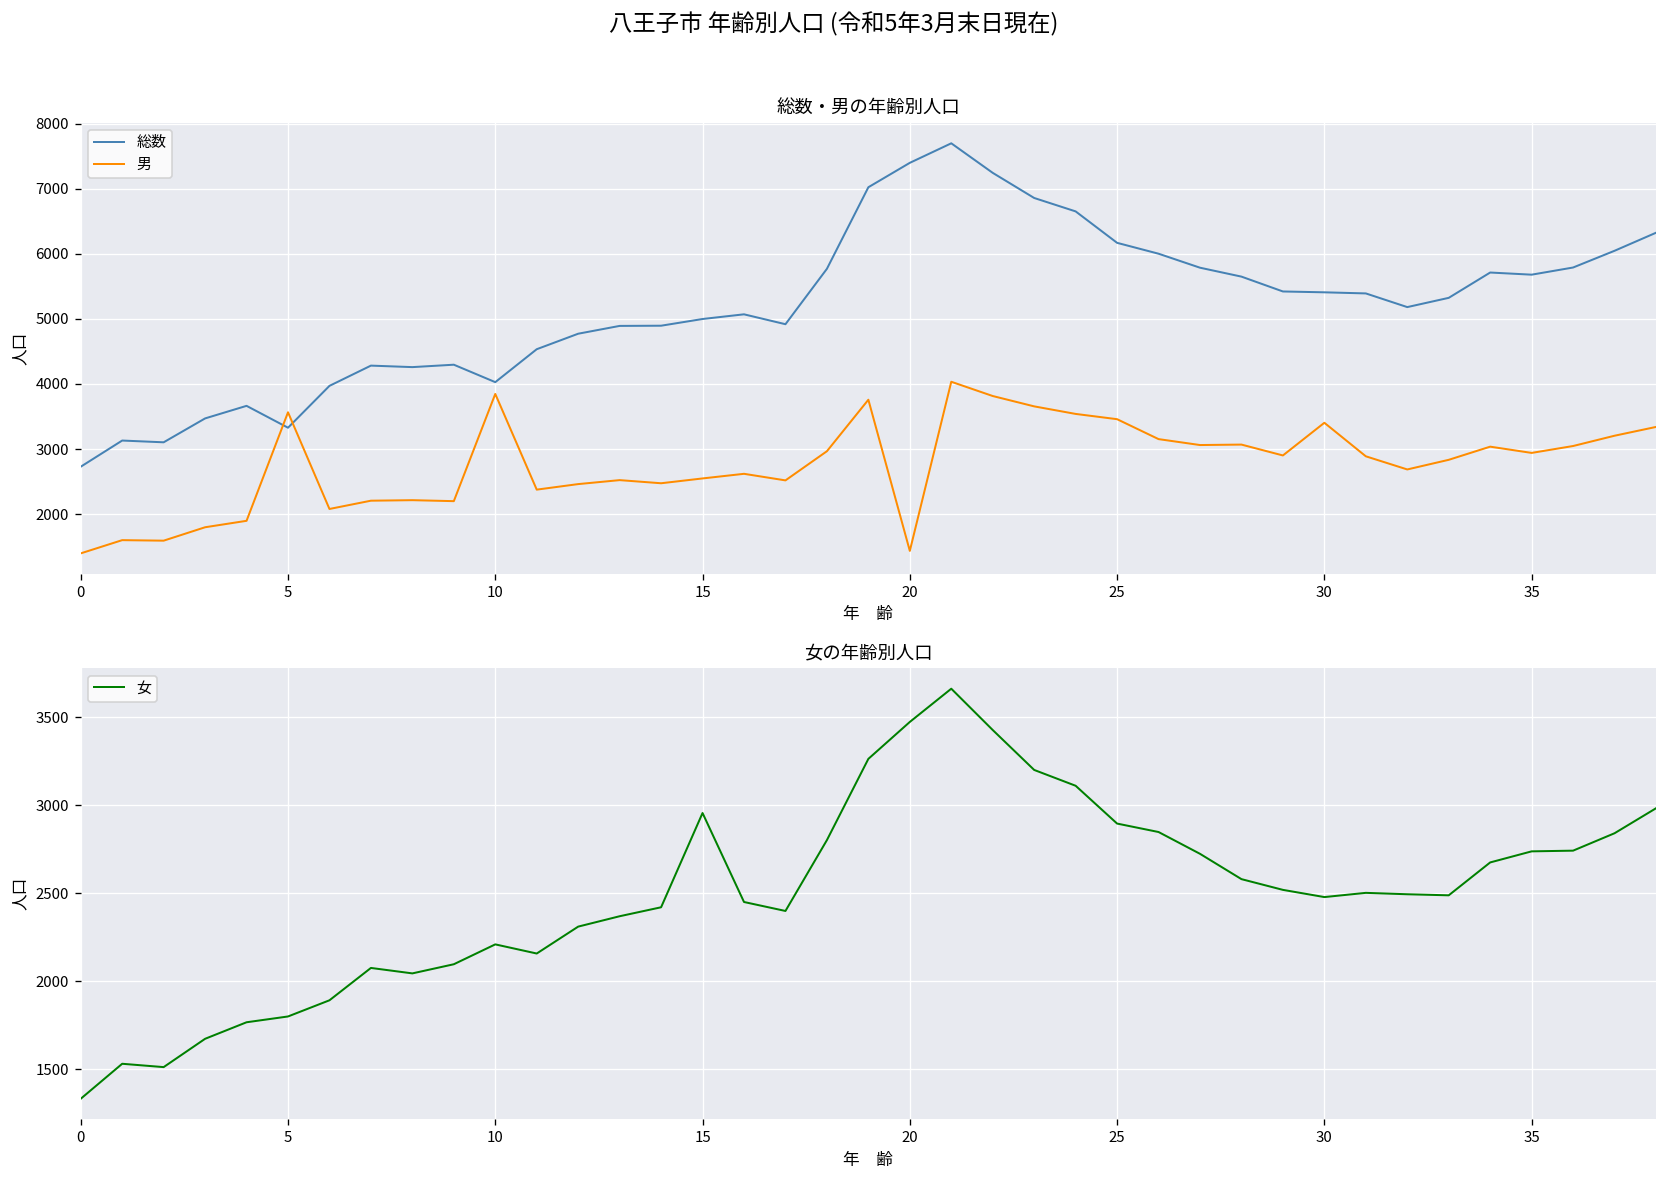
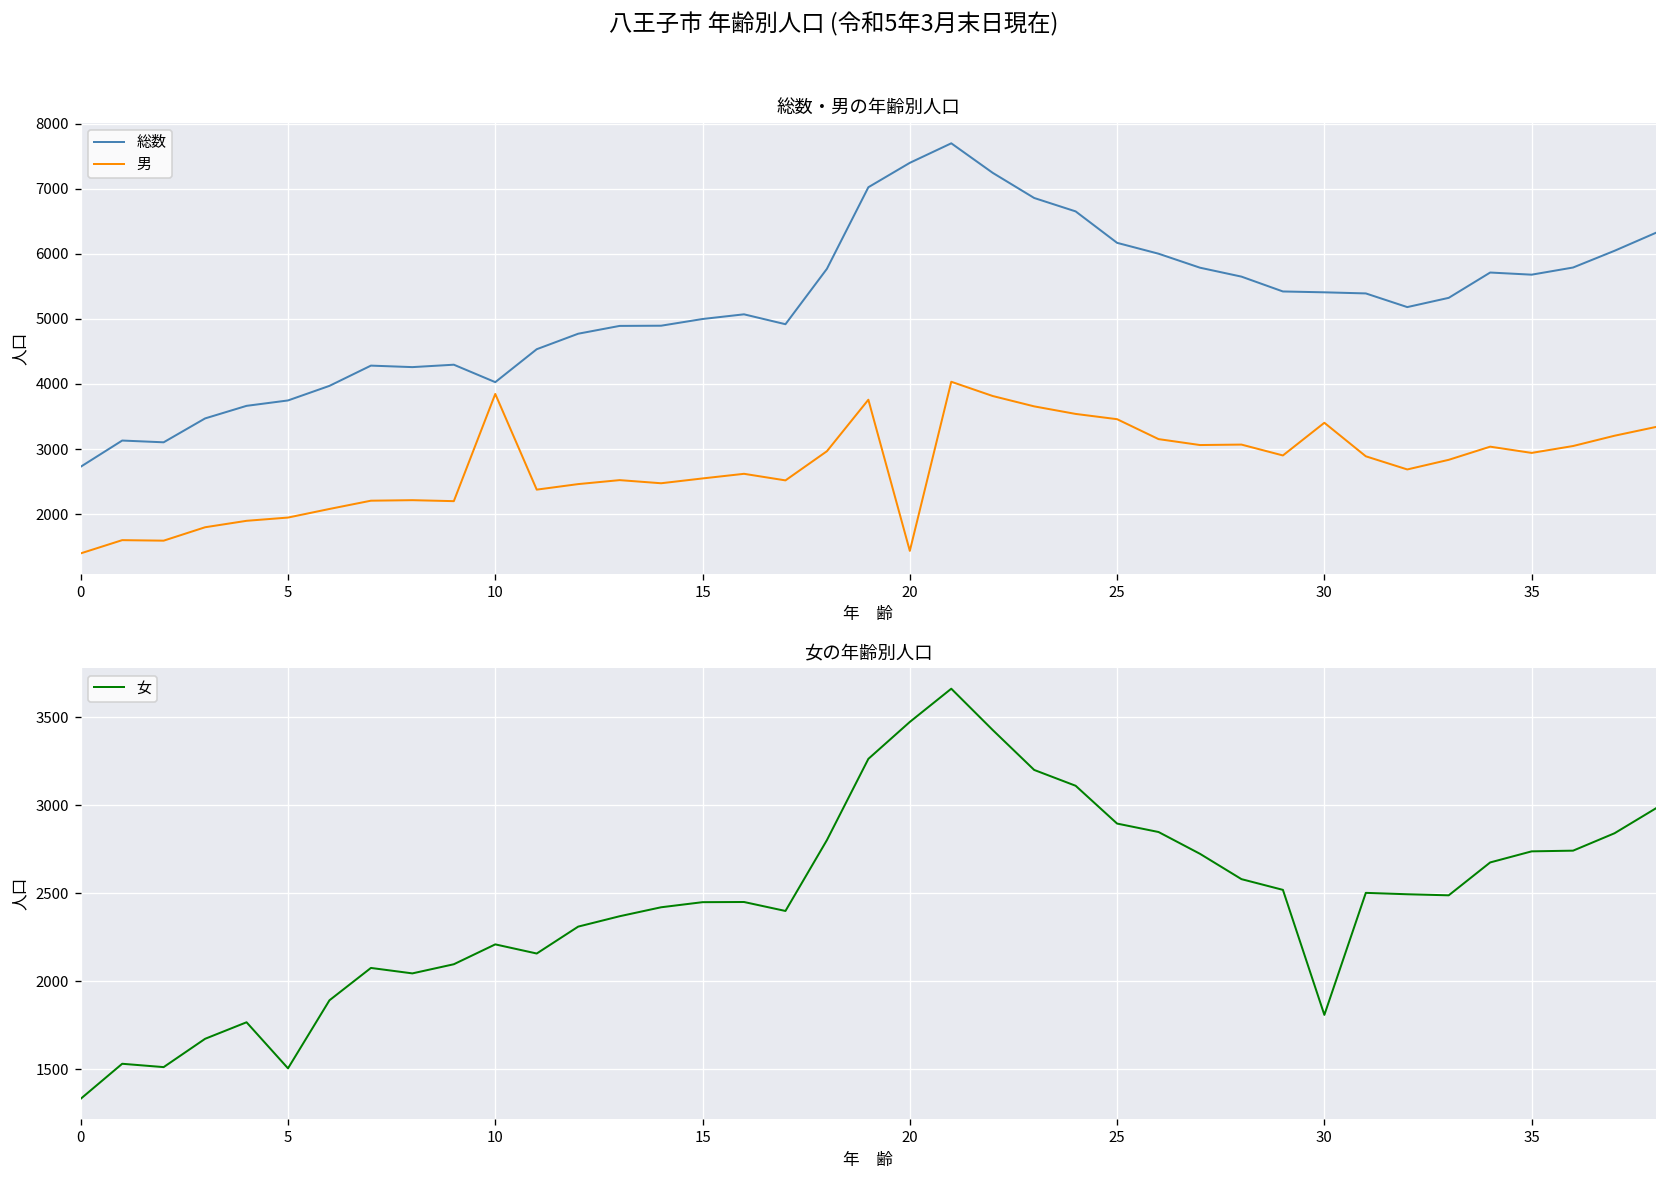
総数・男の年齢別人口, 総数, 5: 3300 -> 3700
総数・男の年齢別人口, 男, 5: 3600 -> 1900
女の年齢別人口, 5: 1800 -> 1500
女の年齢別人口, 15: 2960 -> 2450
女の年齢別人口, 30: 2480 -> 1810
